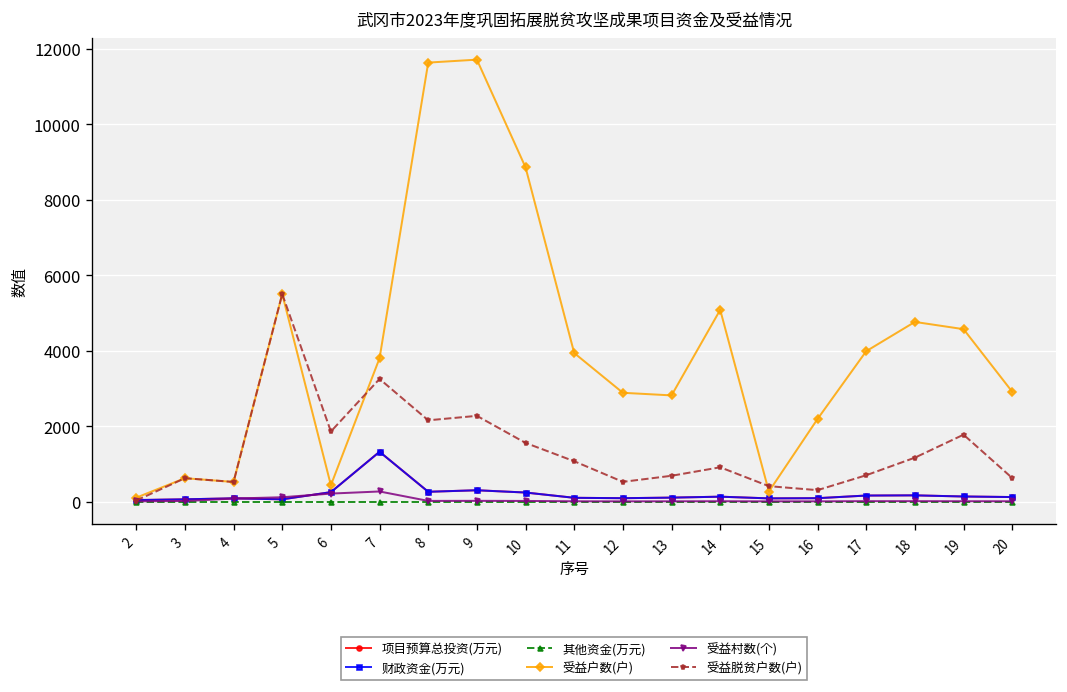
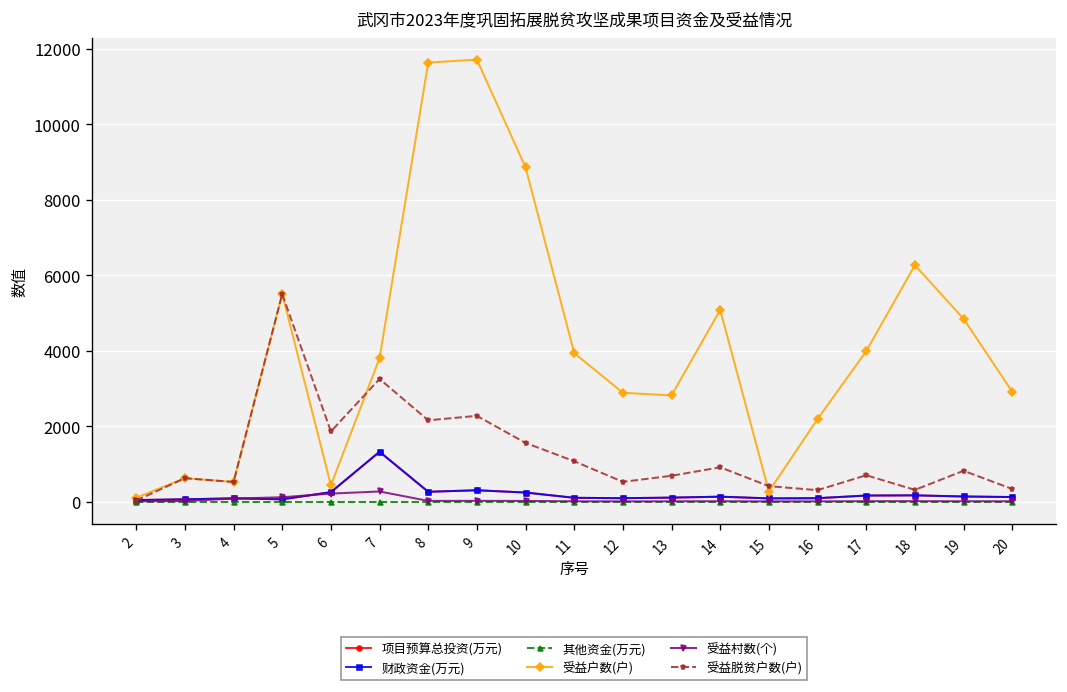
受益户数(户), 18: 4800 -> 6300
受益脱贫户数(户), 18: 1200 -> 300
受益户数(户), 19: 4600 -> 4800
受益脱贫户数(户), 19: 1800 -> 800
受益脱贫户数(户), 20: 600 -> 300
